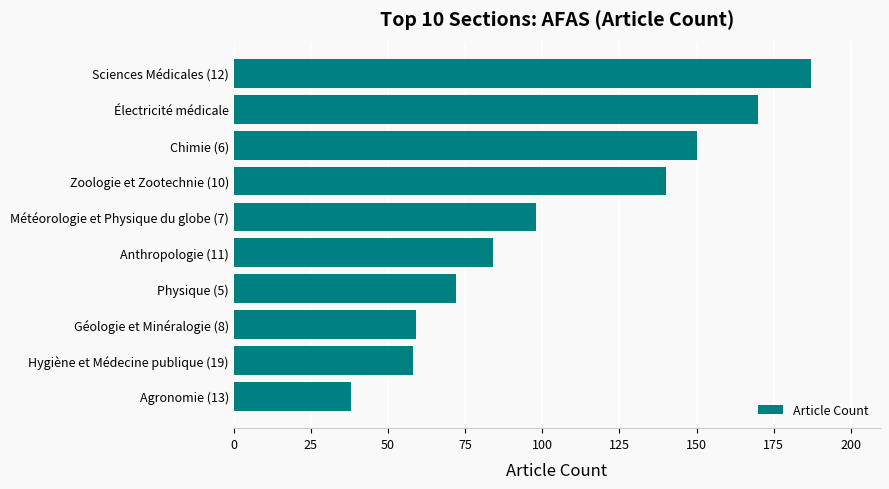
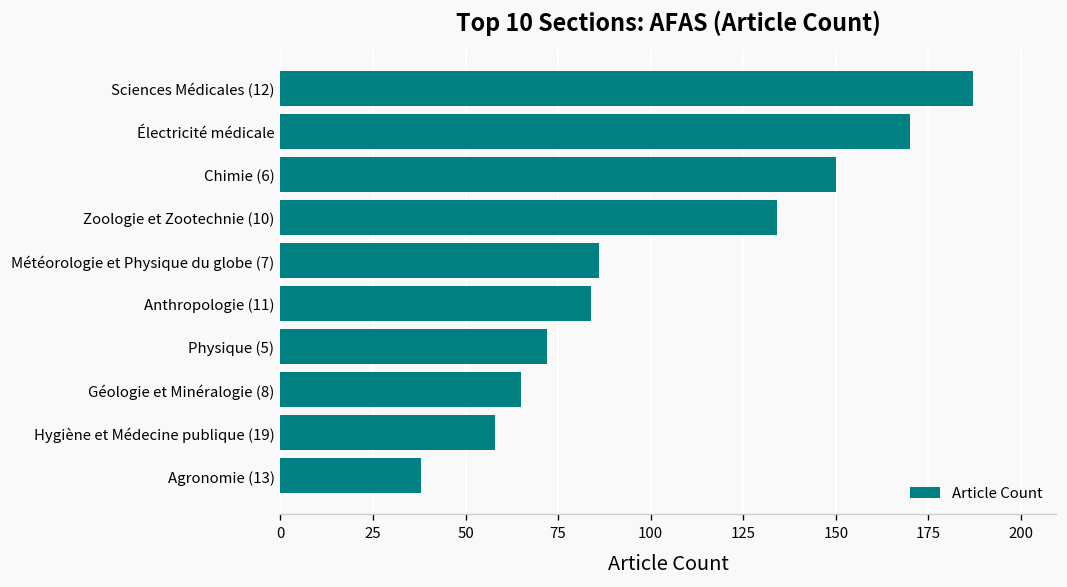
Zoologie et Zootechnie (10): 140 -> 134
Météorologie et Physique du globe (7): 98 -> 86
Géologie et Minéralogie (8): 59 -> 65
